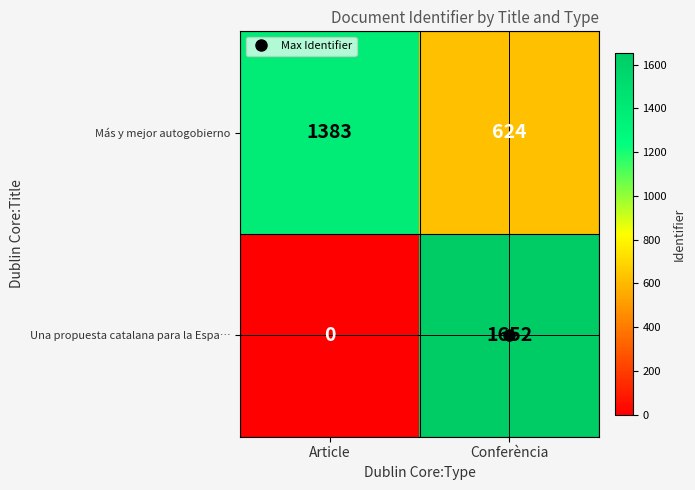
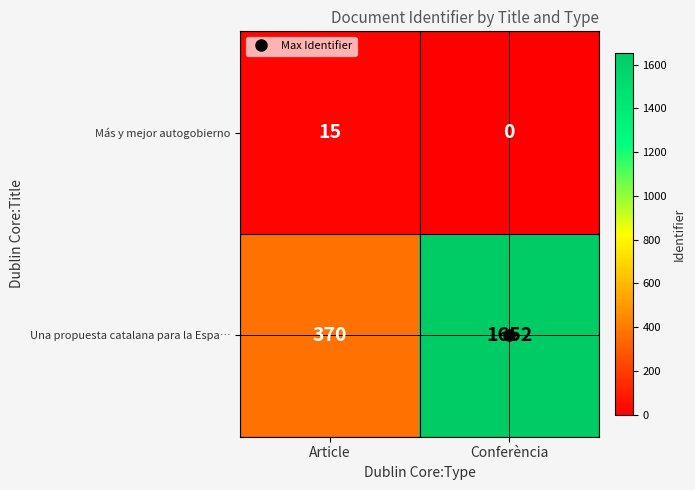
Más y mejor autogobierno, Article: 1383 -> 15
Más y mejor autogobierno, Conferència: 624 -> 0
Una propuesta catalana para la Espa…, Article: 0 -> 370
